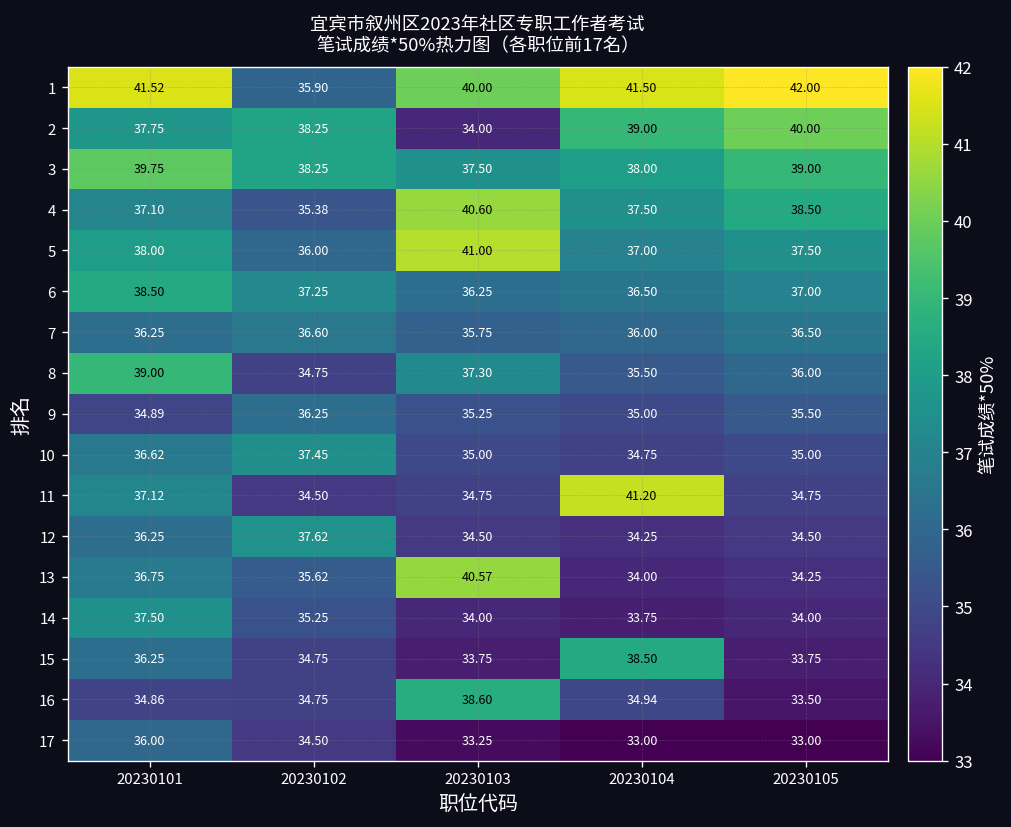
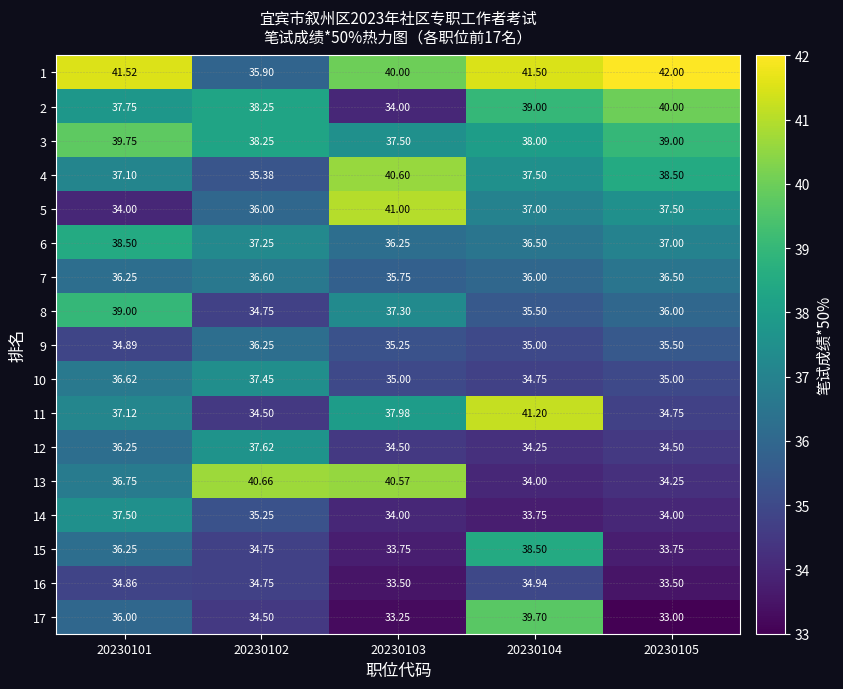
5, 20230101: 38.00 -> 34.00
11, 20230103: 34.75 -> 37.98
13, 20230102: 35.62 -> 40.66
16, 20230103: 38.60 -> 33.50
17, 20230104: 33.00 -> 39.70
